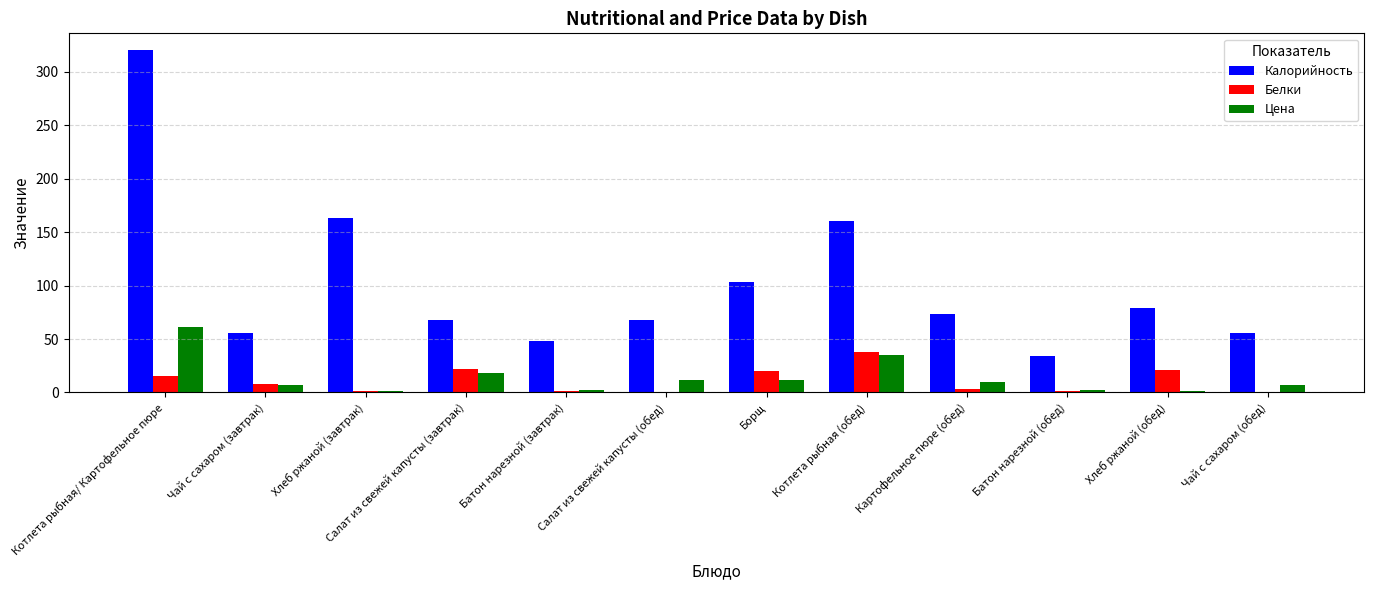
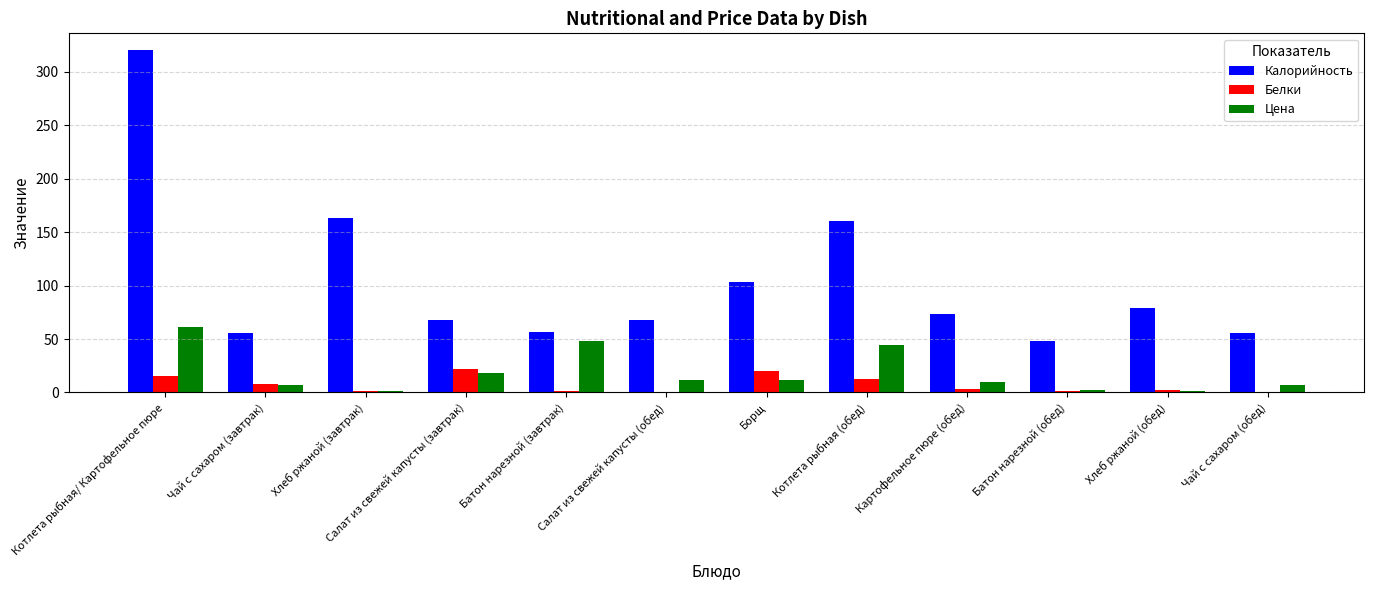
Калорийность, Батон нарезной (завтрак): 48 -> 57
Цена, Батон нарезной (завтрак): 2 -> 48
Белки, Котлета рыбная (обед): 38 -> 12
Цена, Котлета рыбная (обед): 35 -> 44
Калорийность, Батон нарезной (обед): 34 -> 48
Белки, Хлеб ржаной (обед): 21 -> 3
